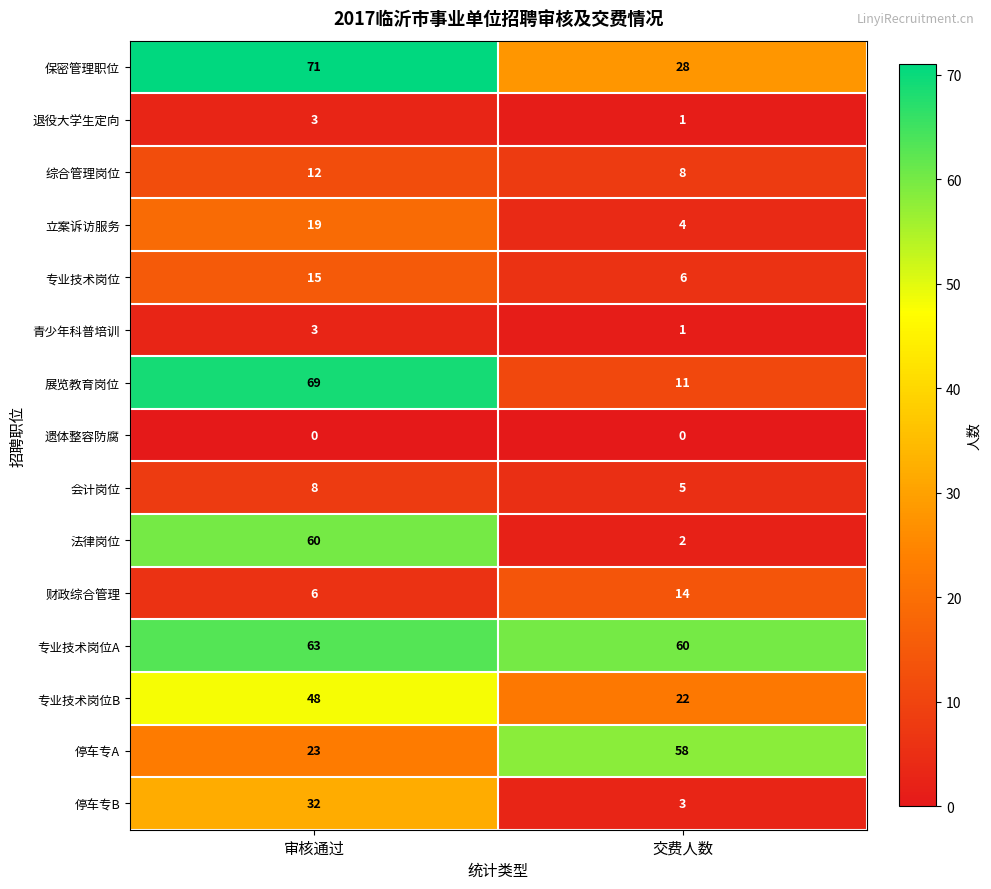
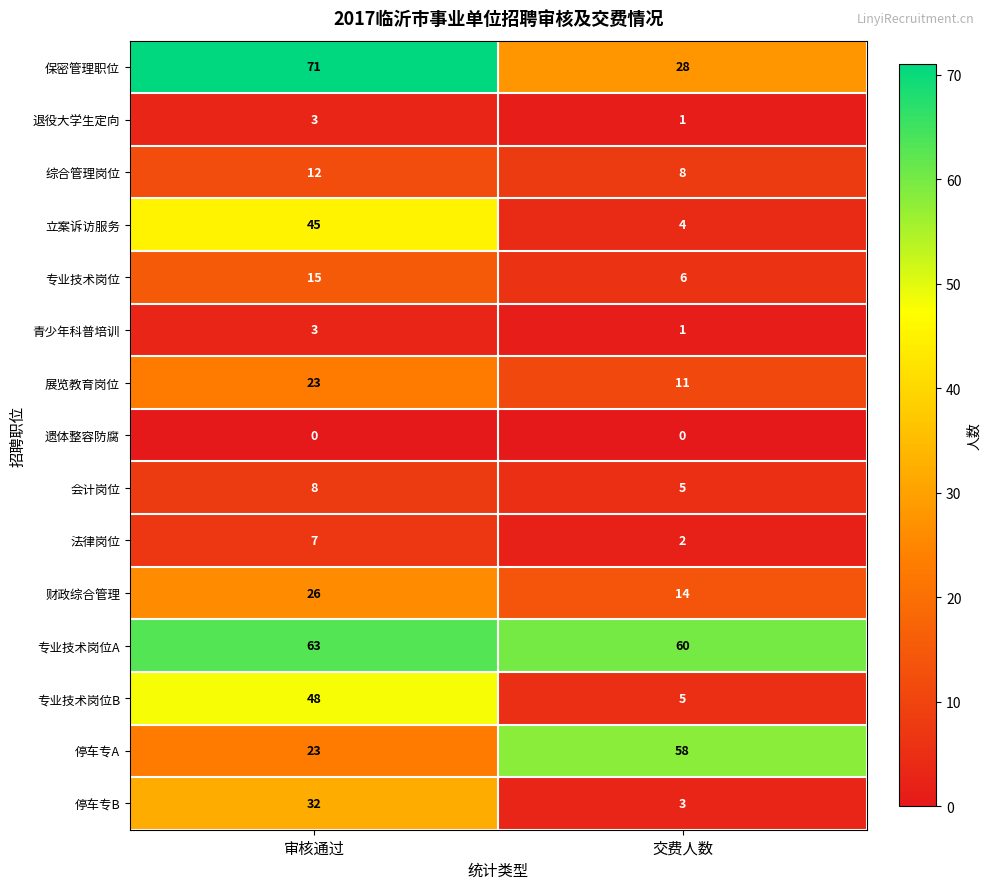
立案诉访服务, 审核通过: 19 -> 45
展览教育岗位, 审核通过: 69 -> 23
法律岗位, 审核通过: 60 -> 7
财政综合管理, 审核通过: 6 -> 26
专业技术岗位B, 交费人数: 22 -> 5
